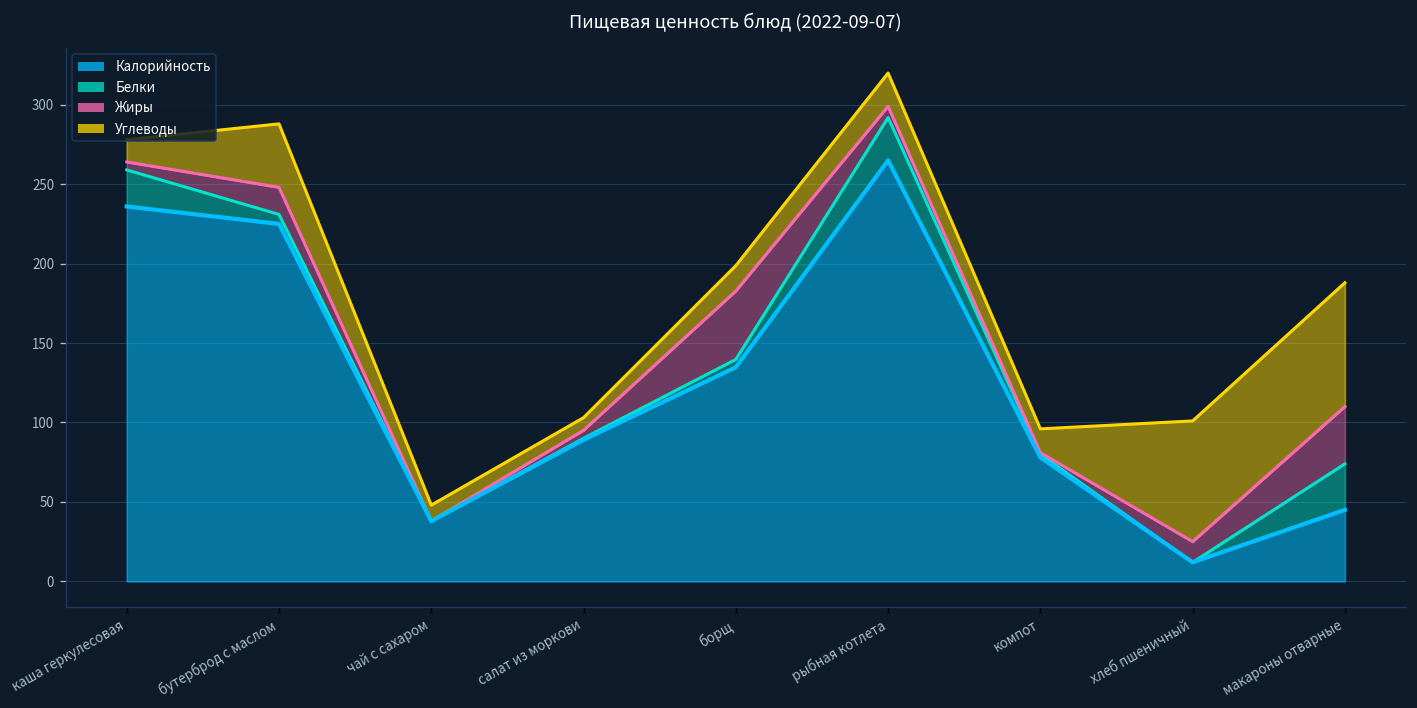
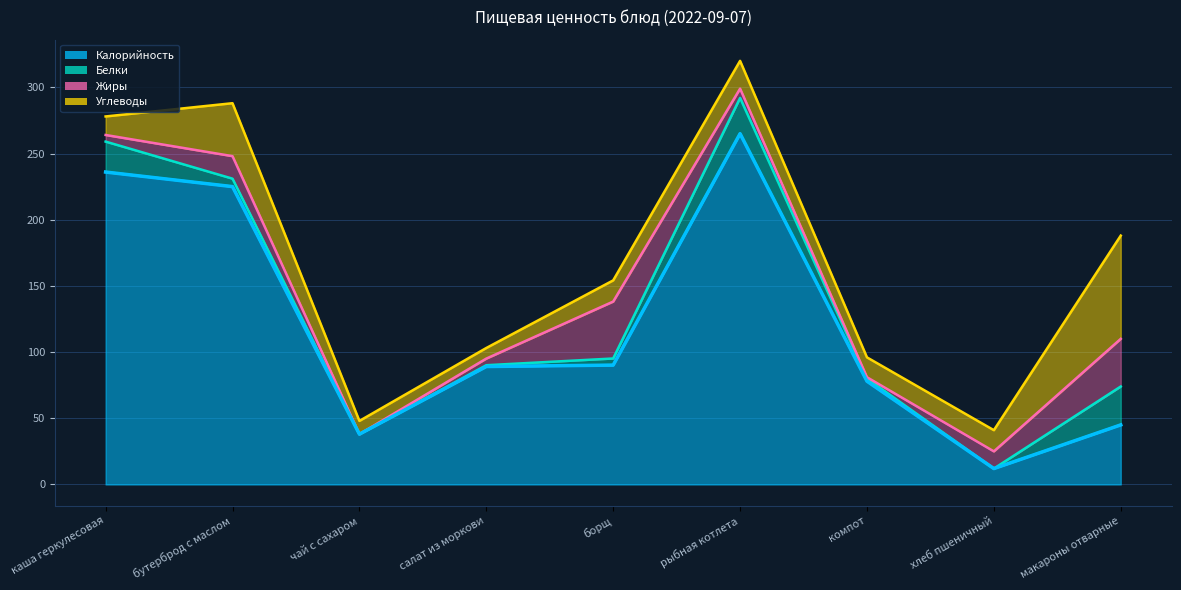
Калорийность, борщ: 135 -> 90
Углеводы, хлеб пшеничный: 76 -> 16
